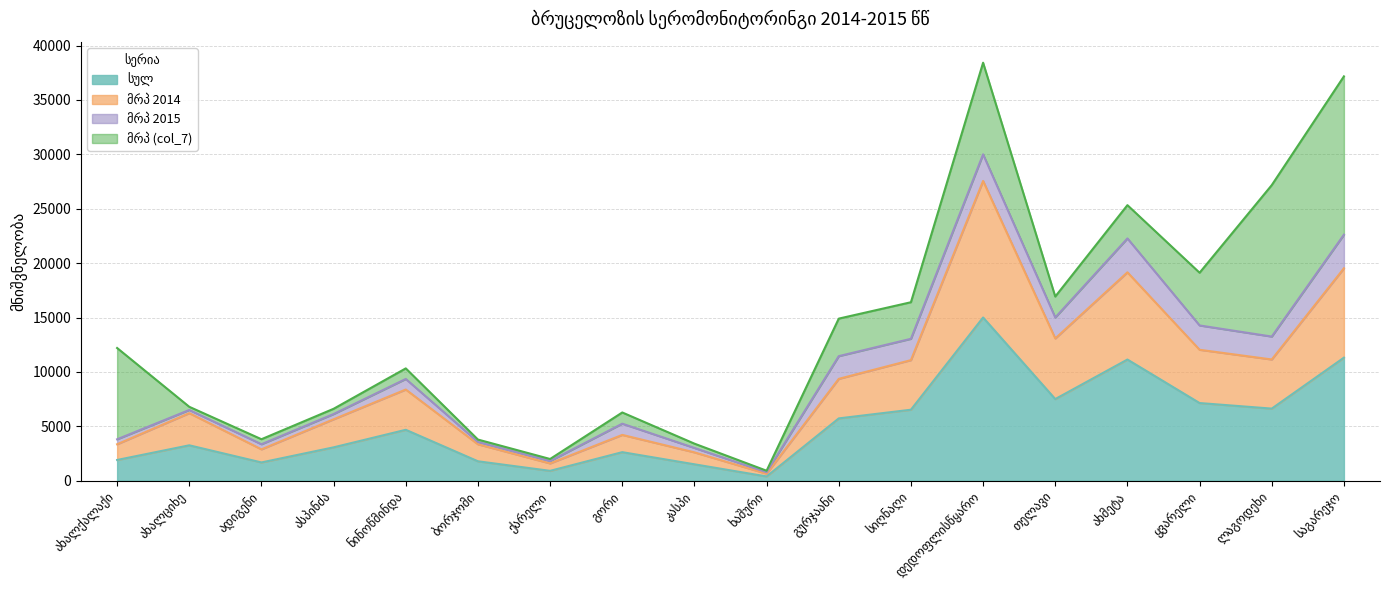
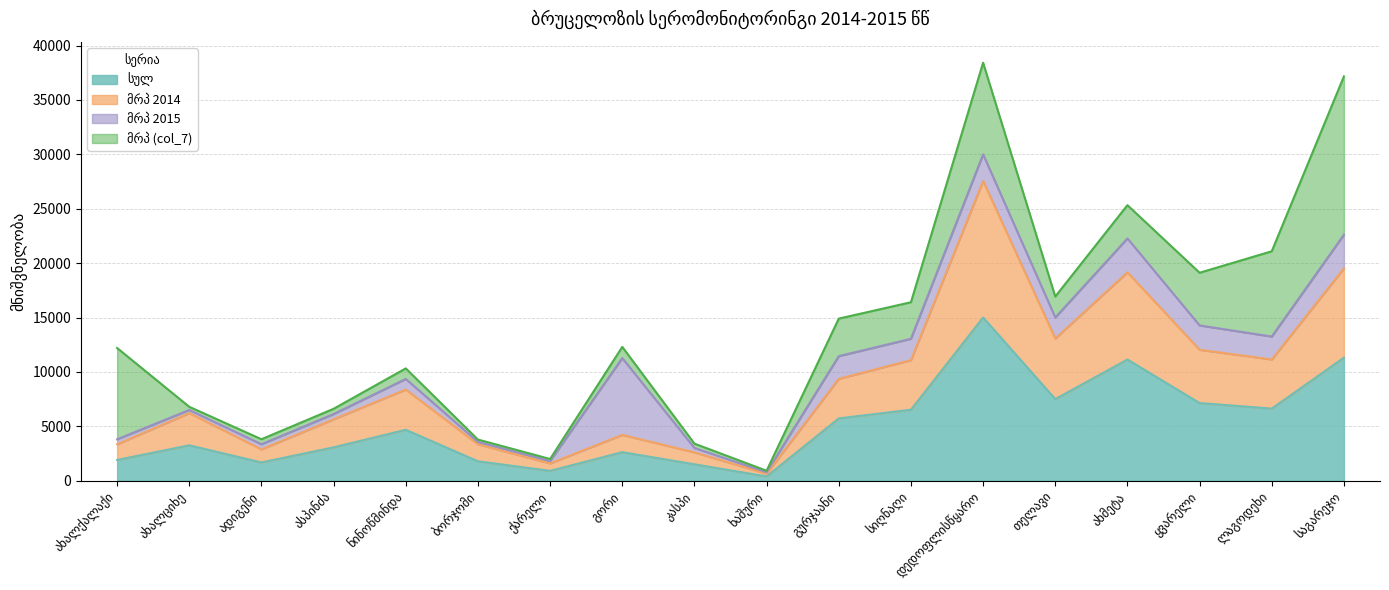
მრპ 2015, გორი: 1000 -> 7100
მრპ (col_7), ლაგოდეხი: 13900 -> 7800
